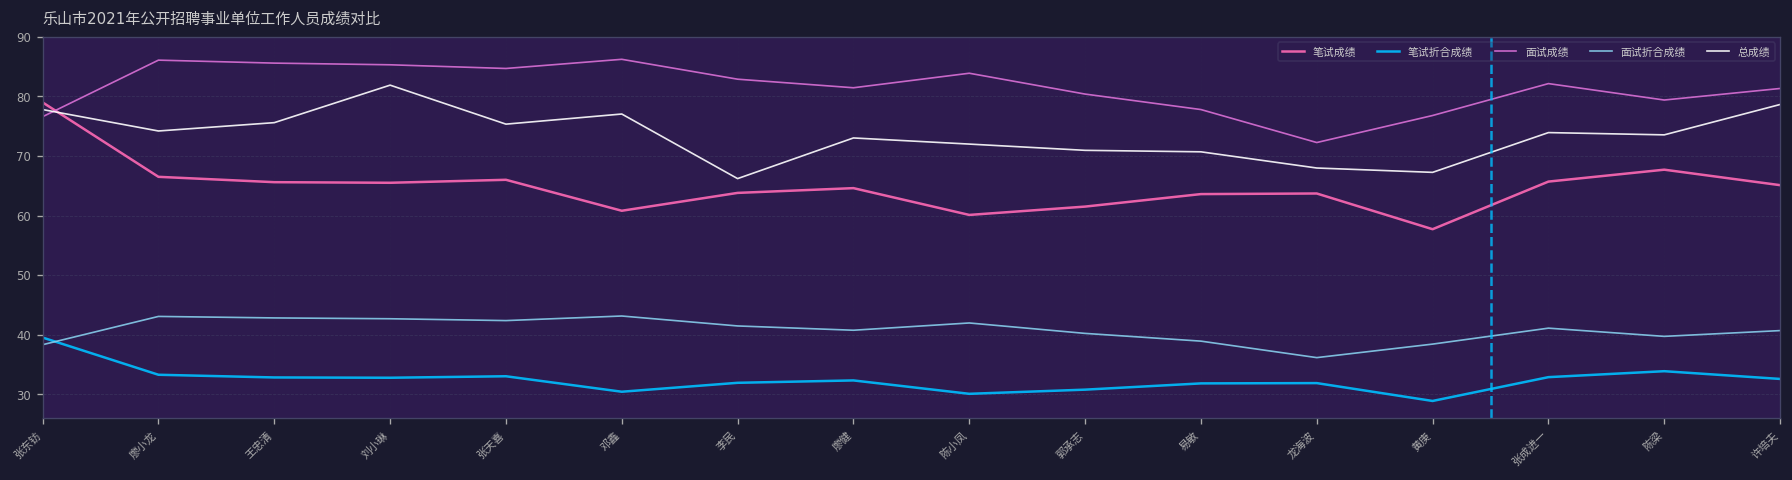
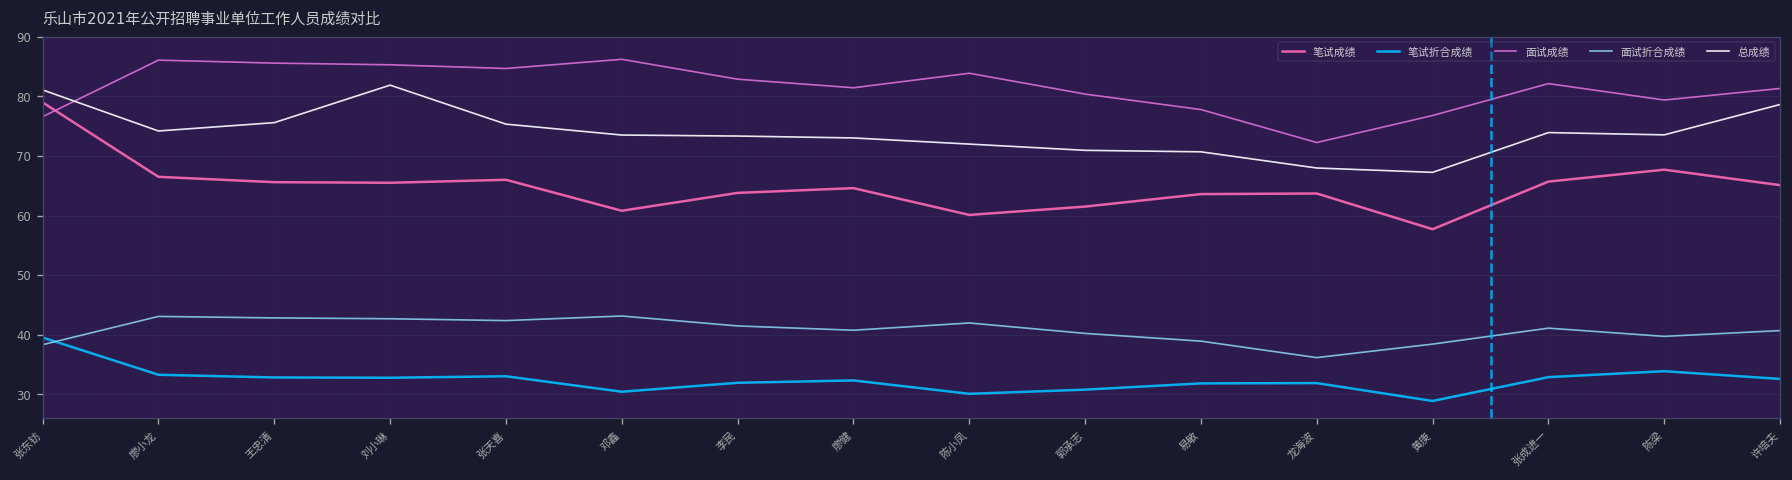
总成绩, 张东钫: 78 -> 81
总成绩, 邓鑫: 77 -> 74
总成绩, 李民: 66 -> 73
